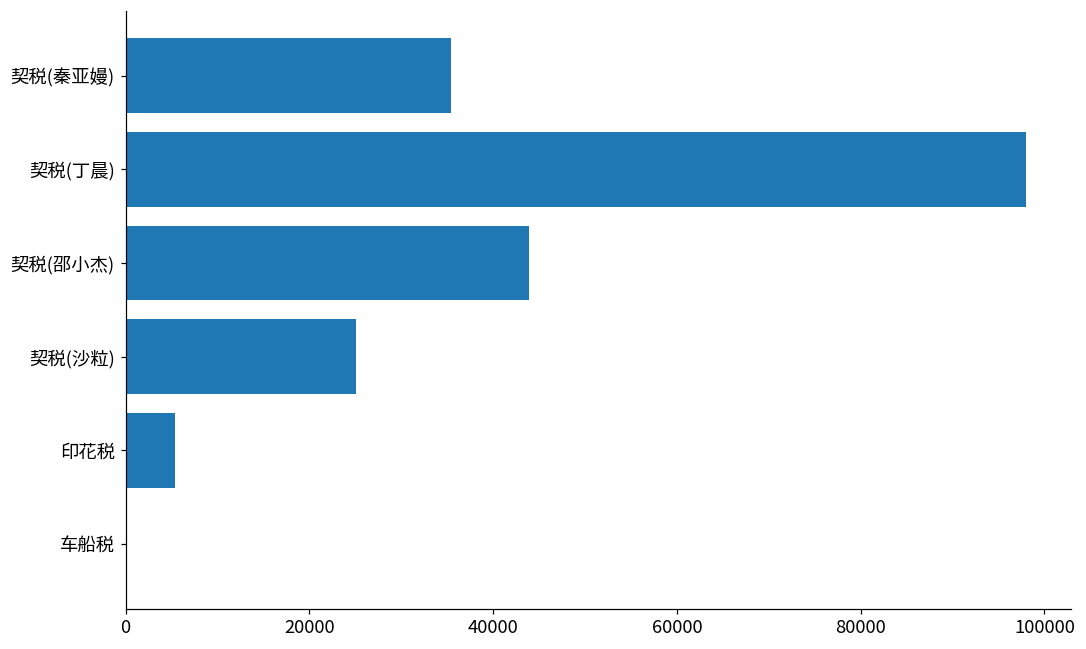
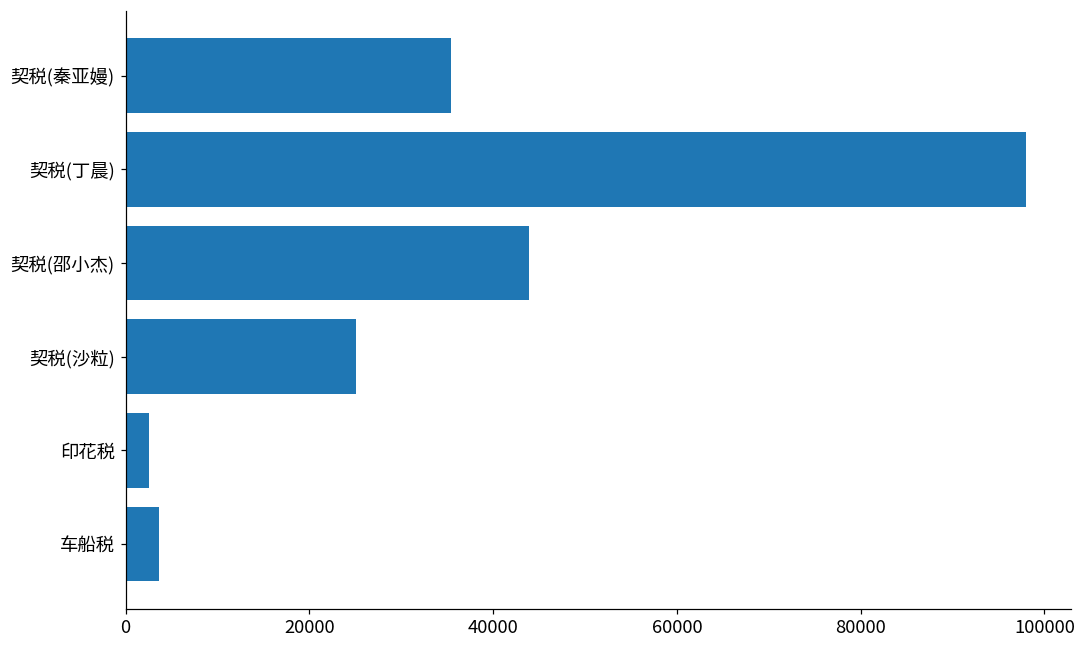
印花税: 5000 -> 3000
车船税: 0 -> 4000
